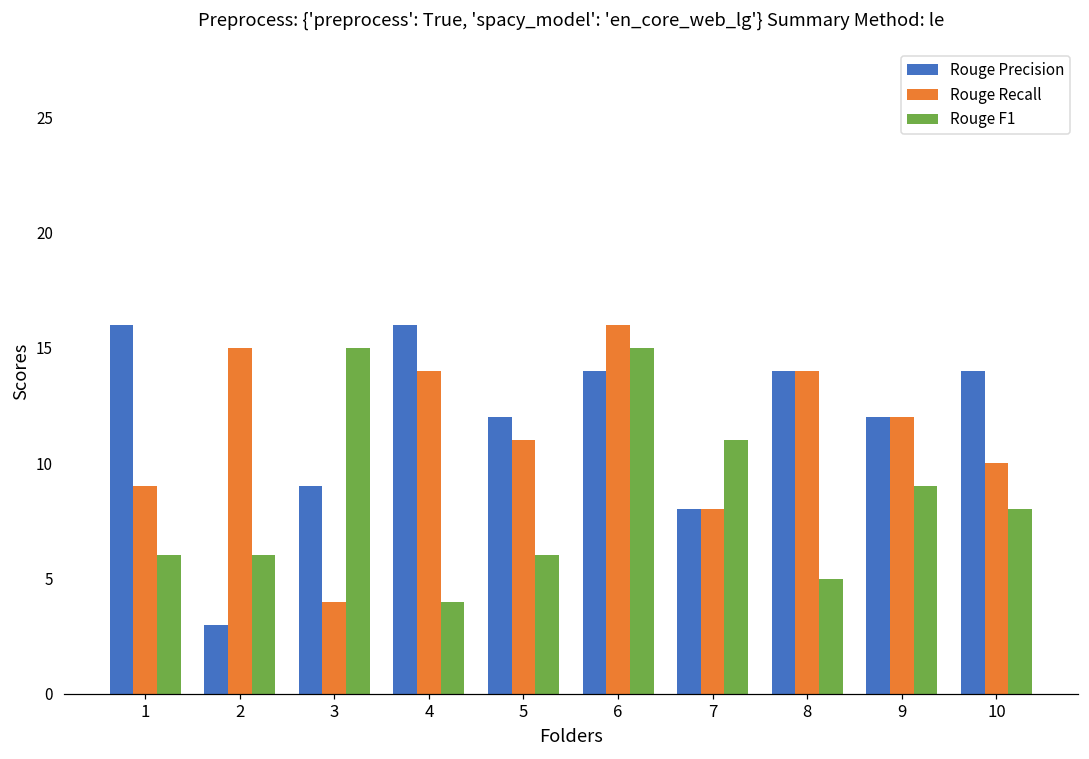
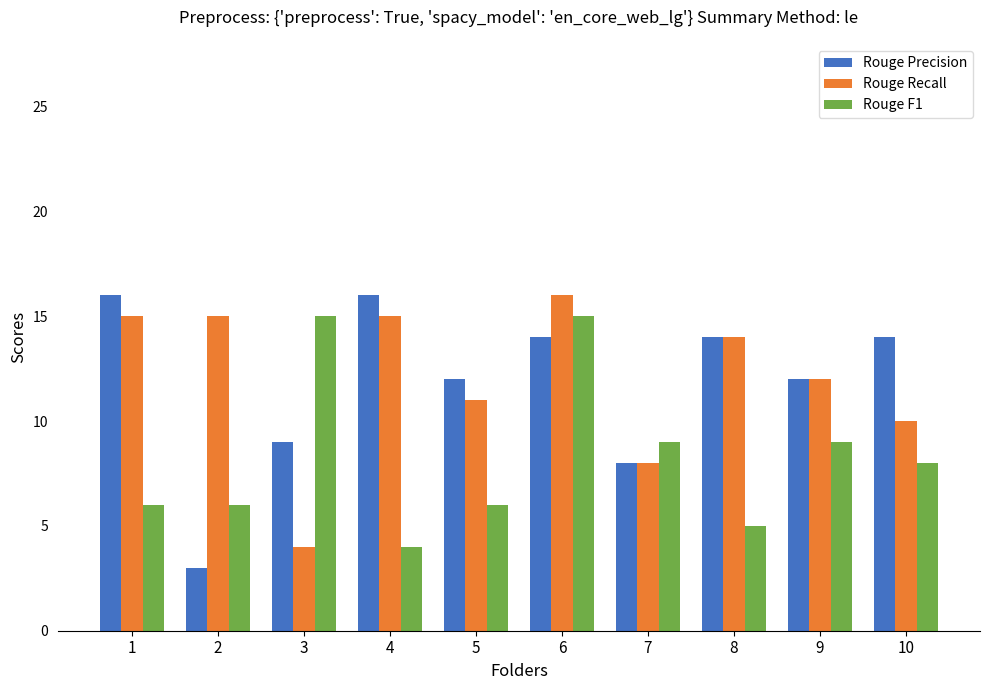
Rouge Recall, 1: 9 -> 15
Rouge Recall, 4: 14 -> 15
Rouge F1, 7: 11 -> 9
